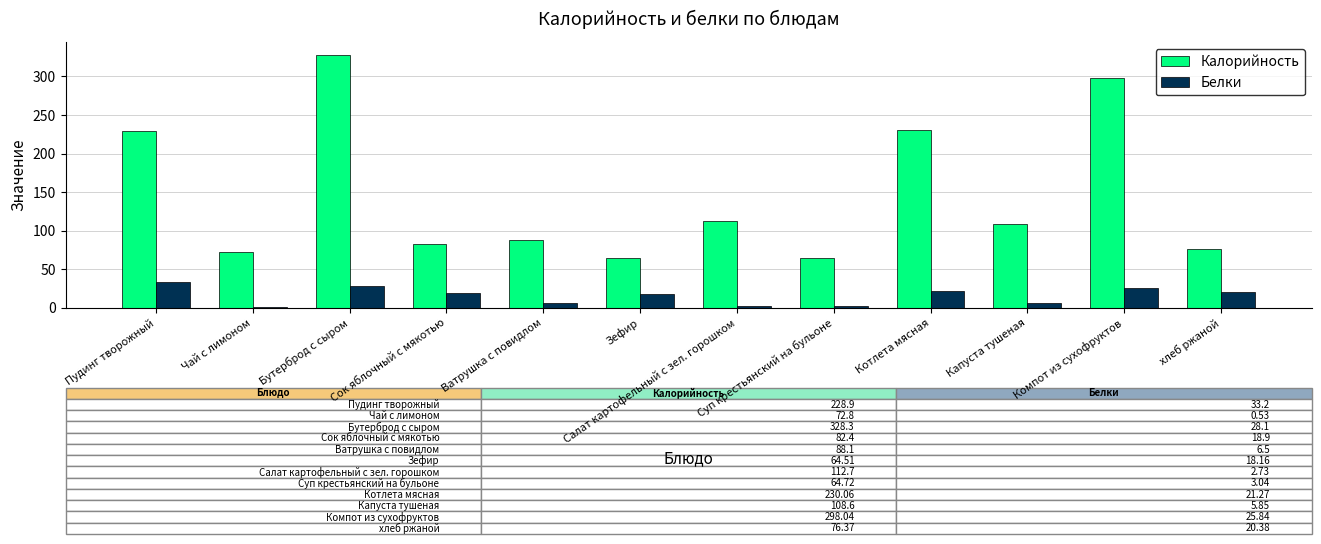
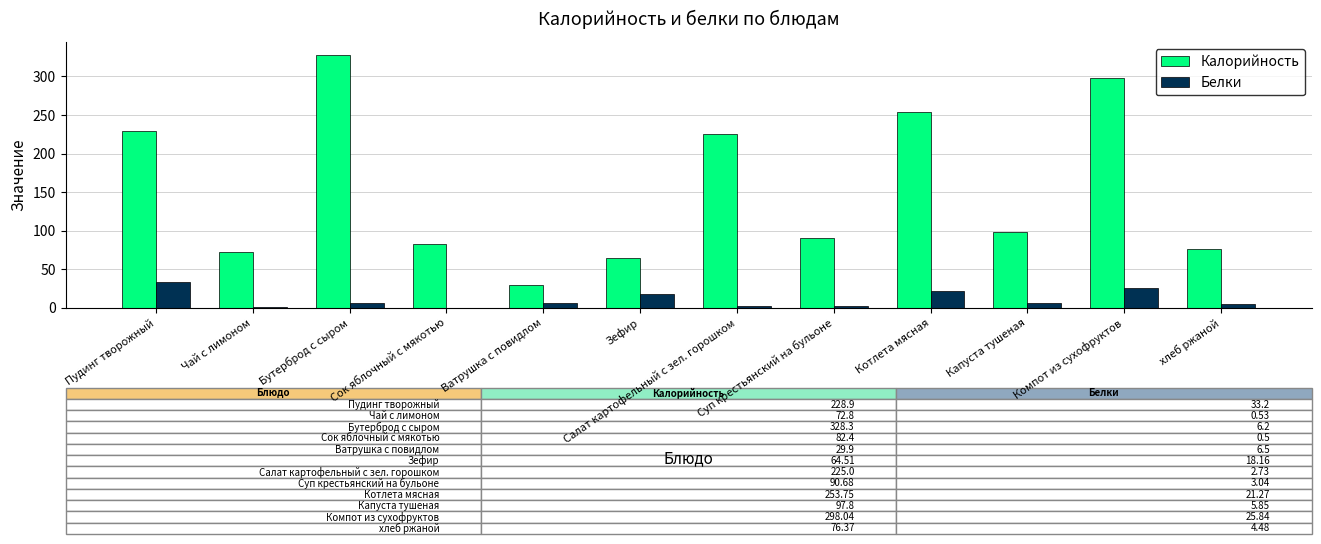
Белки, Бутерброд с сыром: 28.1 -> 6.2
Белки, Сок яблочный с мякотью: 18.9 -> 0.5
Калорийность, Ватрушка с повидлом: 88.1 -> 29.9
Калорийность, Салат картофельный с зел. горошком: 112.7 -> 225.0
Калорийность, Суп крестьянский на бульоне: 64.72 -> 90.68
Калорийность, Котлета мясная: 230.06 -> 253.75
Калорийность, Капуста тушеная: 108.6 -> 97.8
Белки, хлеб ржаной: 20.38 -> 4.48
